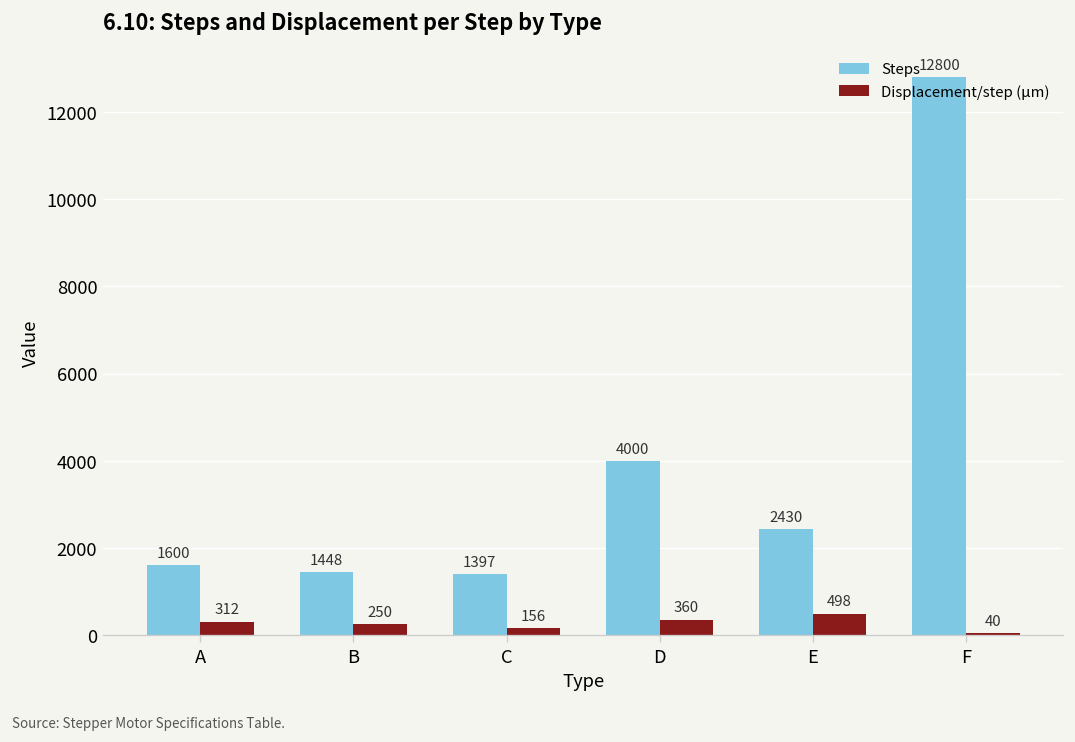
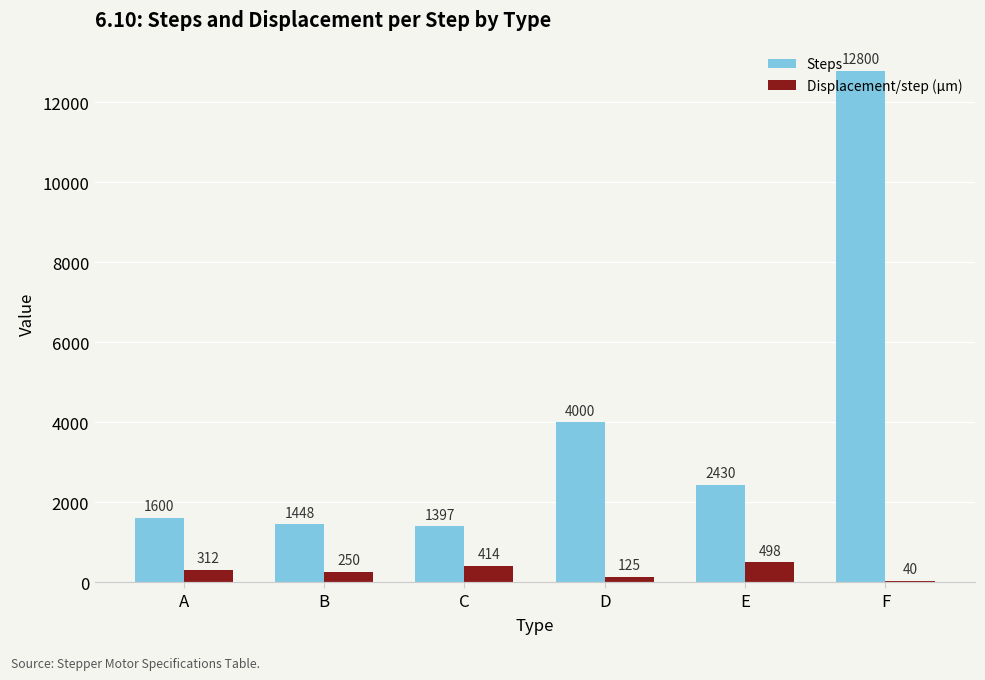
Displacement/step (μm), C: 156 -> 414
Displacement/step (μm), D: 360 -> 125
